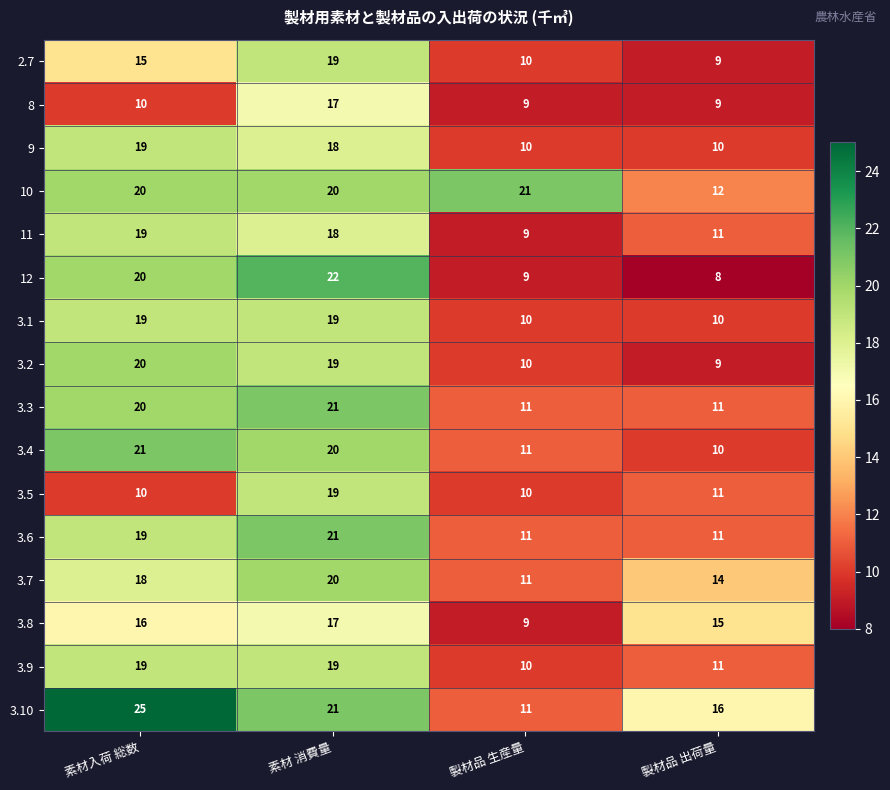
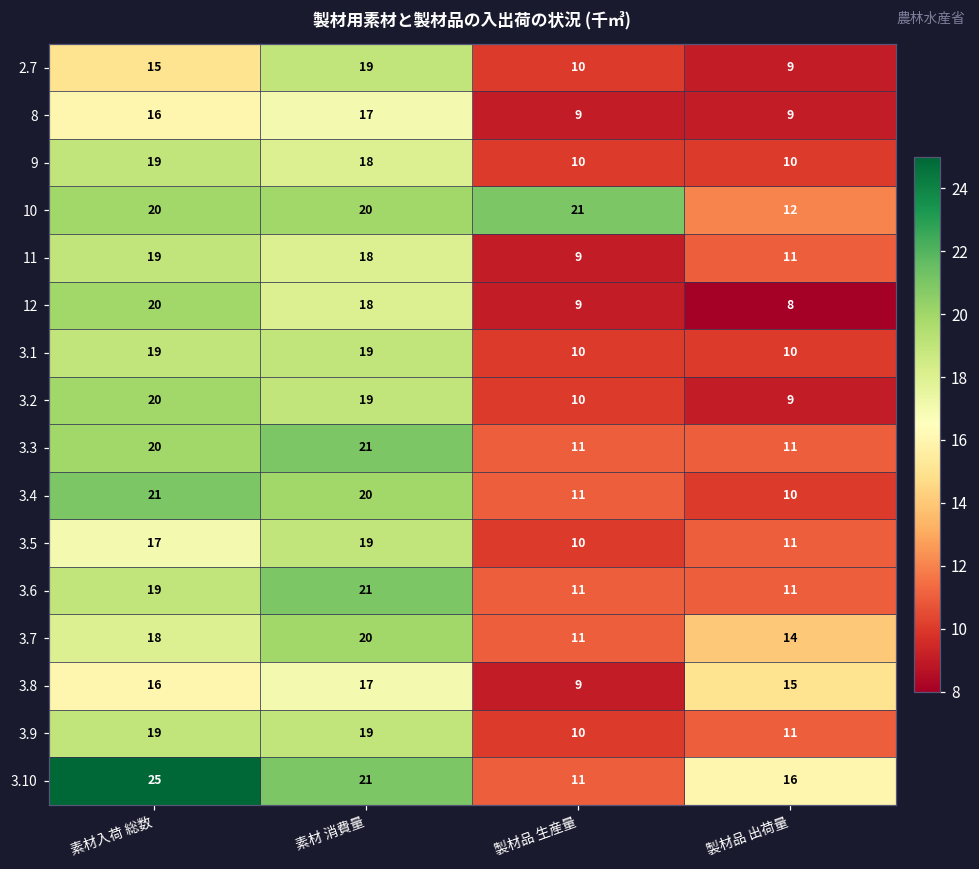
8, 素材入荷 総数: 10 -> 16
12, 素材 消費量: 22 -> 18
3.5, 素材入荷 総数: 10 -> 17
